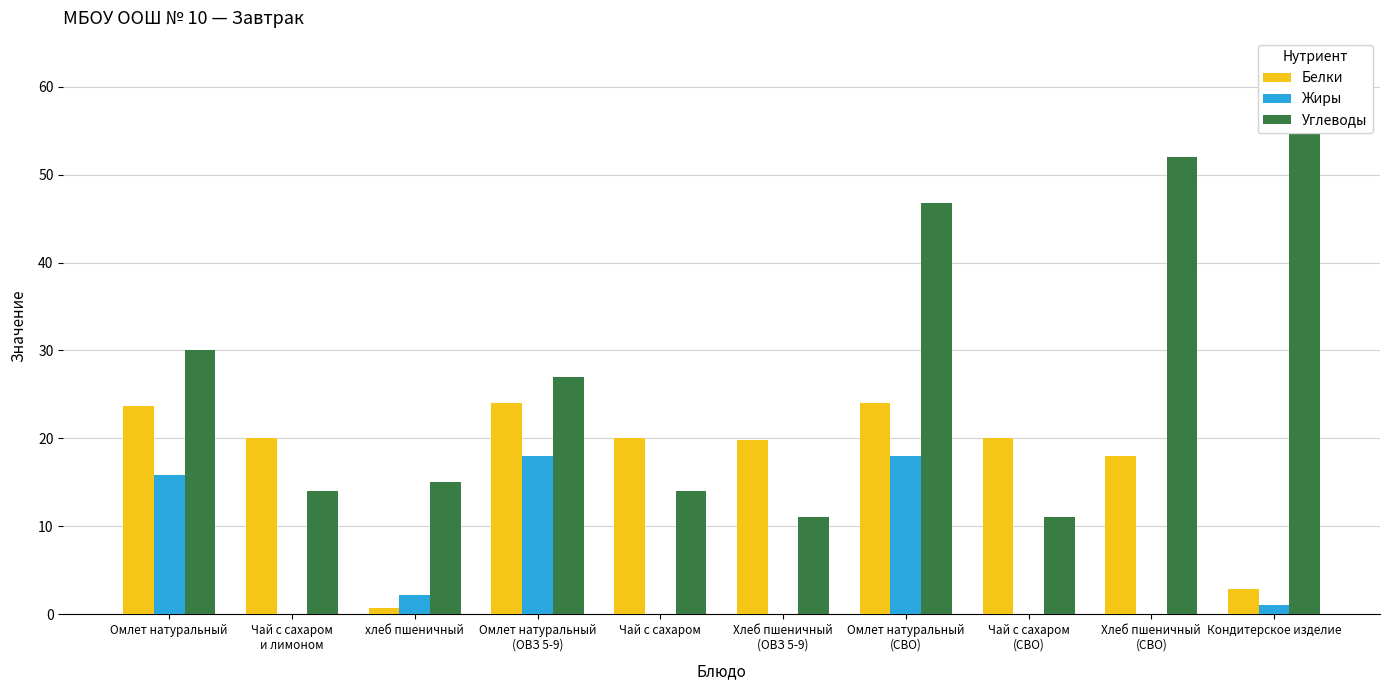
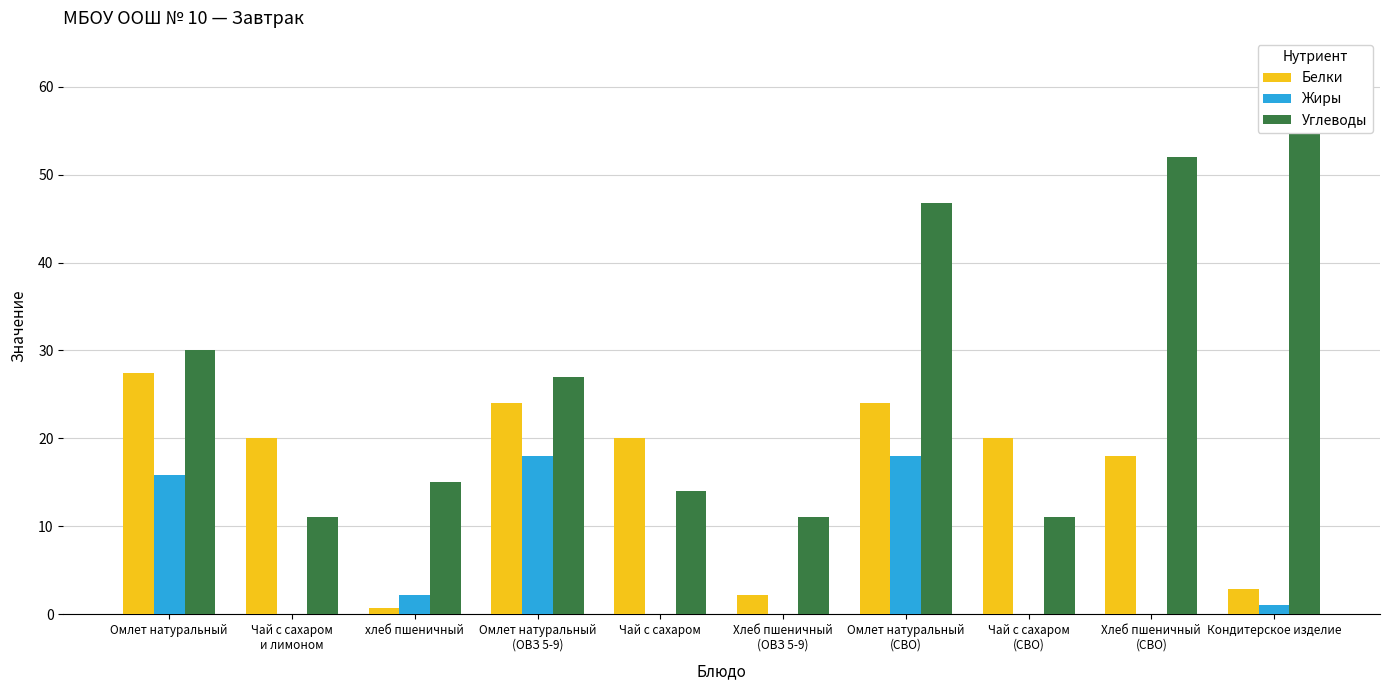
Белки, Омлет натуральный: 24 -> 27
Углеводы, Чай с сахаром и лимоном: 14 -> 11
Белки, Хлеб пшеничный (ОВЗ 5-9): 20 -> 2
